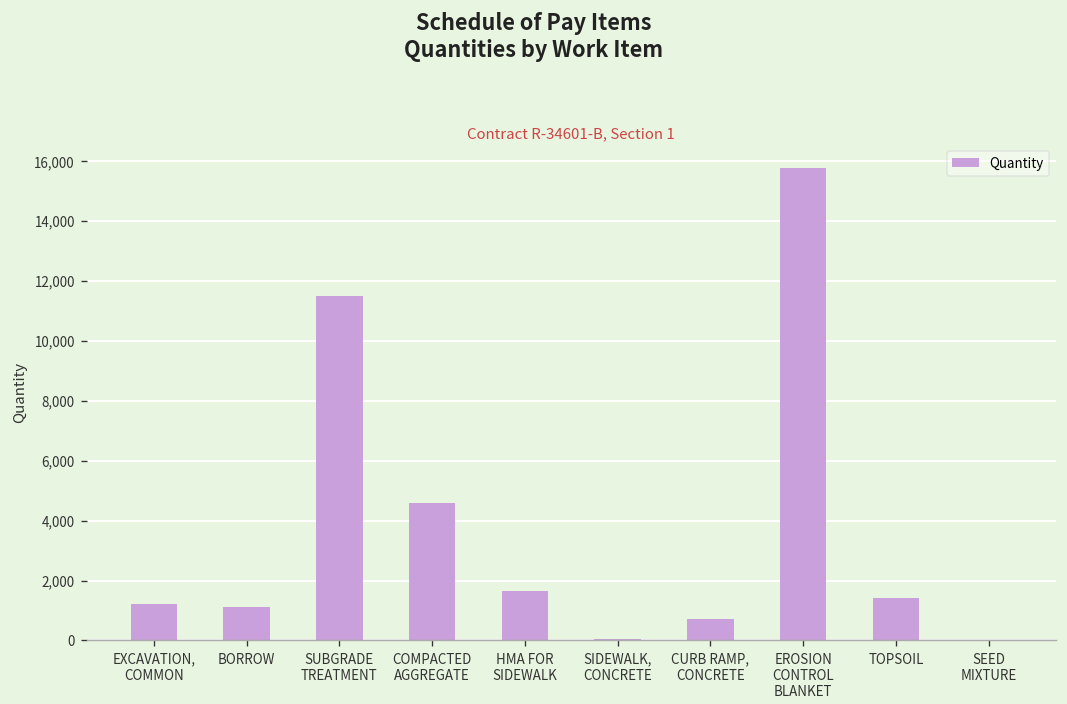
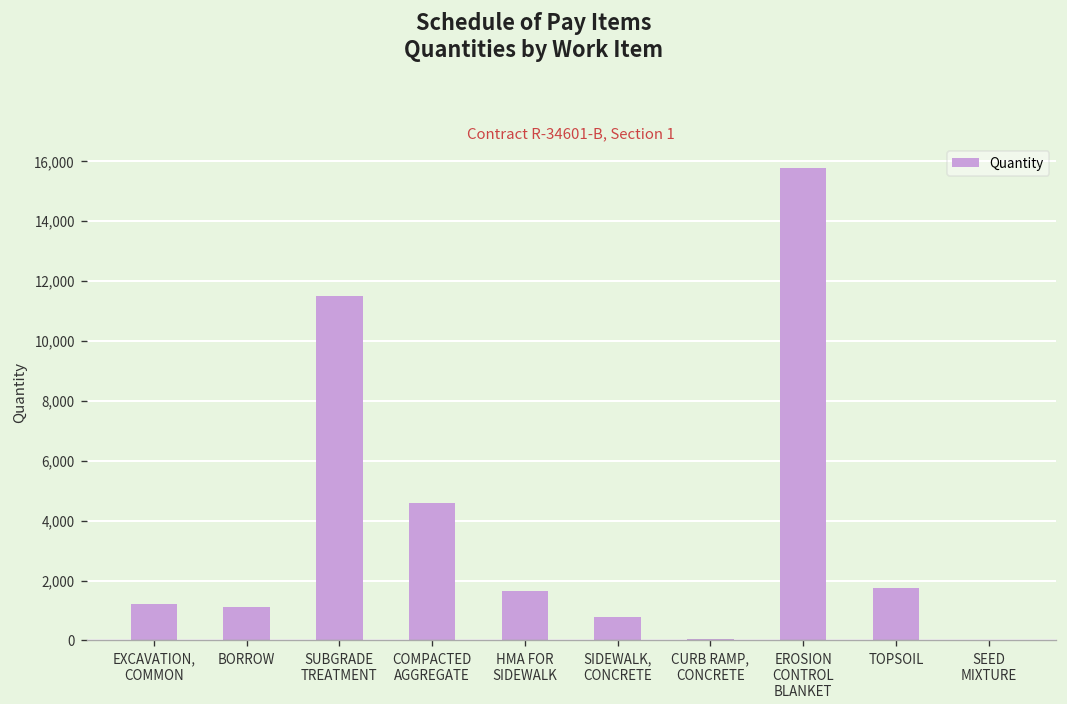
SIDEWALK, CONCRETE: 100 -> 800
CURB RAMP, CONCRETE: 700 -> 0
TOPSOIL: 1,400 -> 1,700
